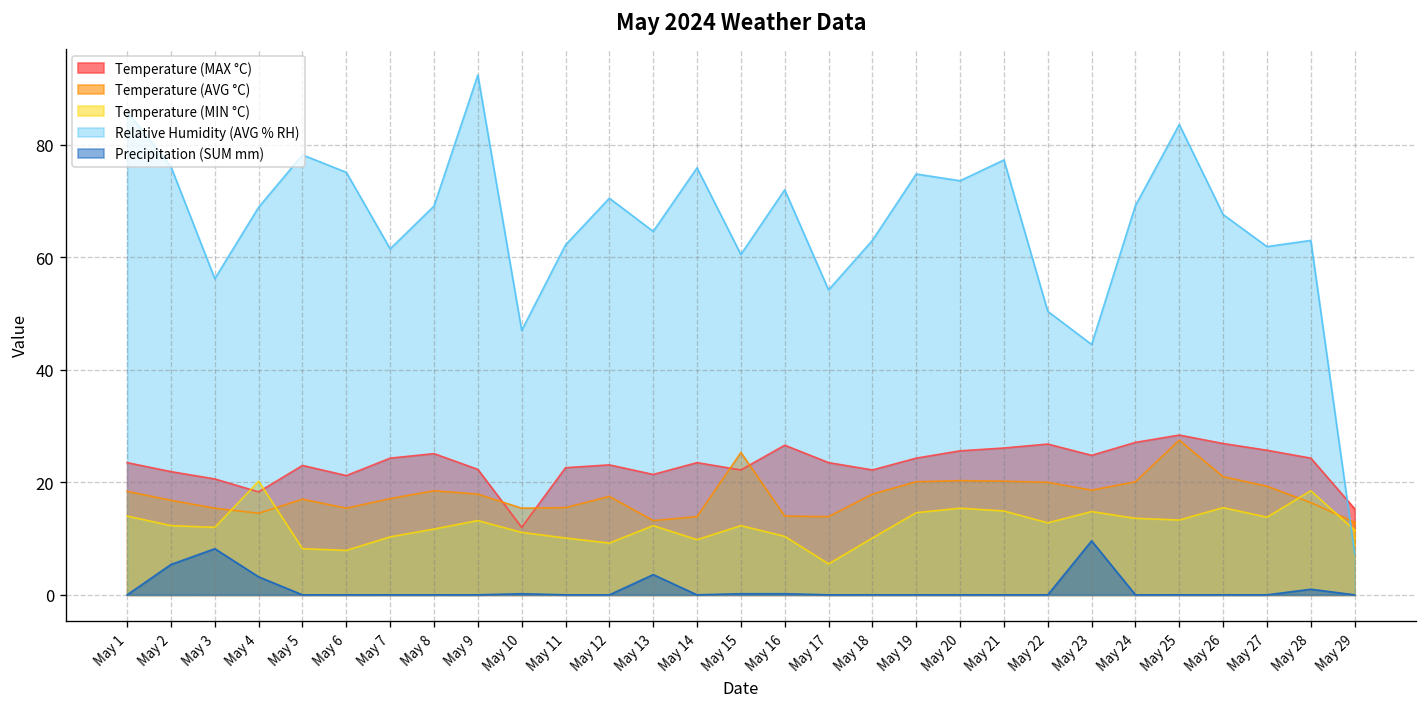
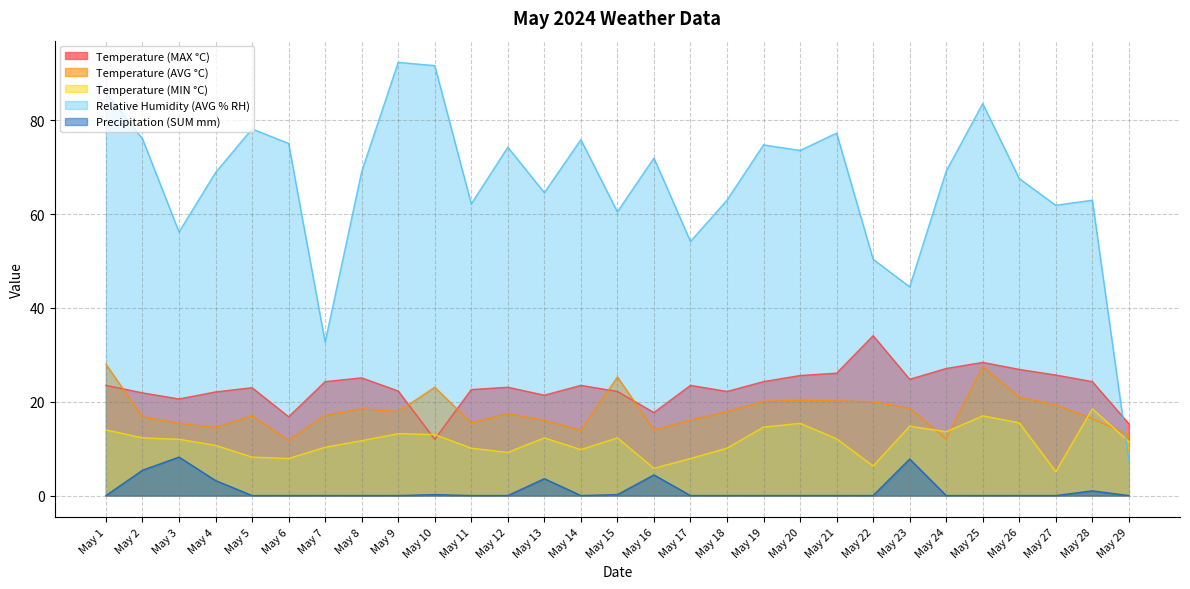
Temperature (AVG °C), May 1: 18 -> 28
Temperature (MAX °C), May 4: 18 -> 22
Temperature (MIN °C), May 4: 20 -> 11
Temperature (MAX °C), May 6: 21 -> 17
Temperature (AVG °C), May 6: 15 -> 12
Relative Humidity (AVG % RH), May 7: 62 -> 33
Temperature (AVG °C), May 10: 15 -> 23
Temperature (MIN °C), May 10: 11 -> 13
Relative Humidity (AVG % RH), May 10: 47 -> 92
Relative Humidity (AVG % RH), May 12: 71 -> 74
Temperature (AVG °C), May 13: 13 -> 16
Temperature (MAX °C), May 16: 27 -> 18
Temperature (MIN °C), May 16: 10 -> 6
Precipitation (SUM mm), May 16: 0 -> 4
Temperature (AVG °C), May 17: 14 -> 16
Temperature (MIN °C), May 17: 6 -> 8
Temperature (MIN °C), May 21: 15 -> 12
Temperature (MAX °C), May 22: 27 -> 34
Temperature (MIN °C), May 22: 13 -> 6
Precipitation (SUM mm), May 23: 10 -> 8
Temperature (AVG °C), May 24: 20 -> 12
Temperature (MIN °C), May 25: 13 -> 17
Temperature (MIN °C), May 27: 14 -> 5
